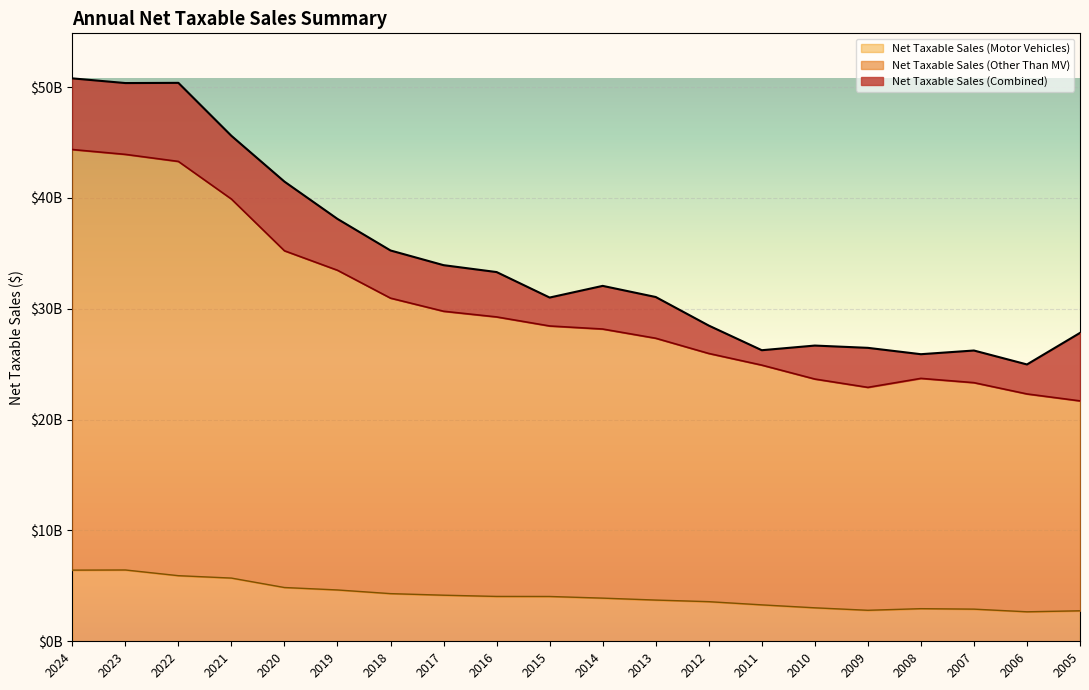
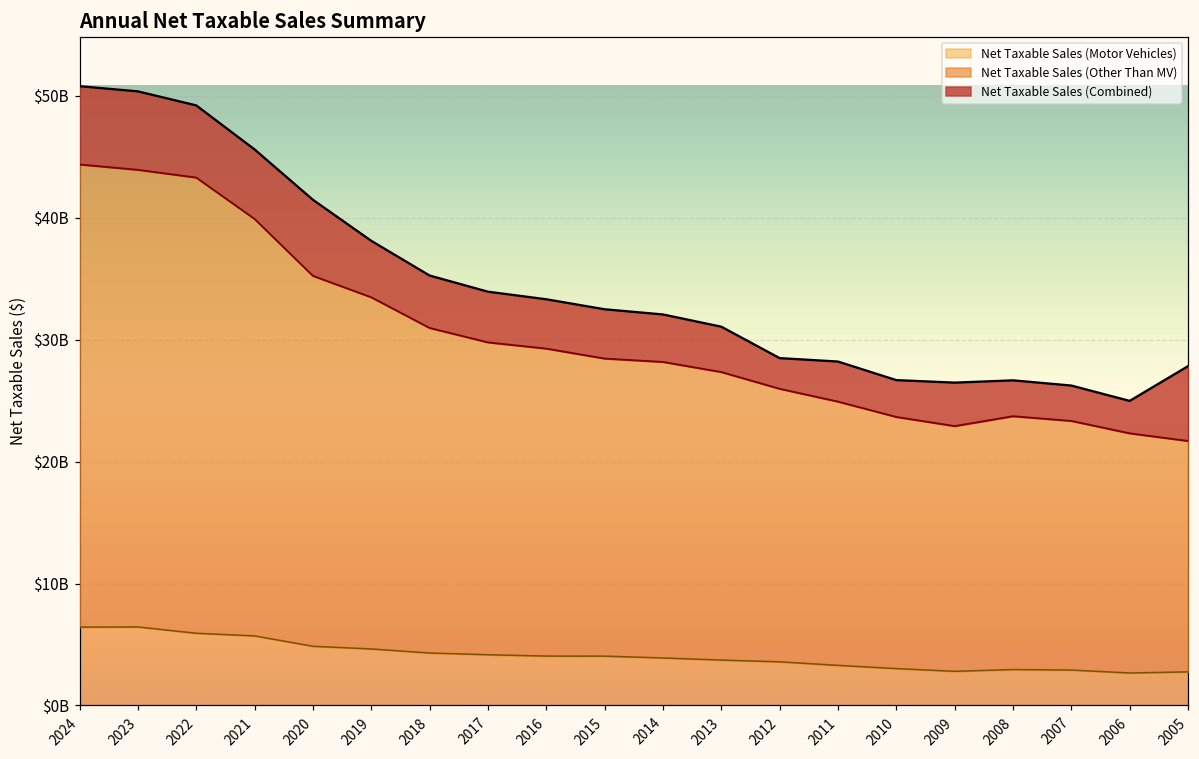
Net Taxable Sales (Combined), 2022: $50400000000 -> $49200000000
Net Taxable Sales (Combined), 2015: $31000000000 -> $32500000000
Net Taxable Sales (Combined), 2011: $26300000000 -> $28200000000
Net Taxable Sales (Combined), 2008: $25900000000 -> $26700000000
